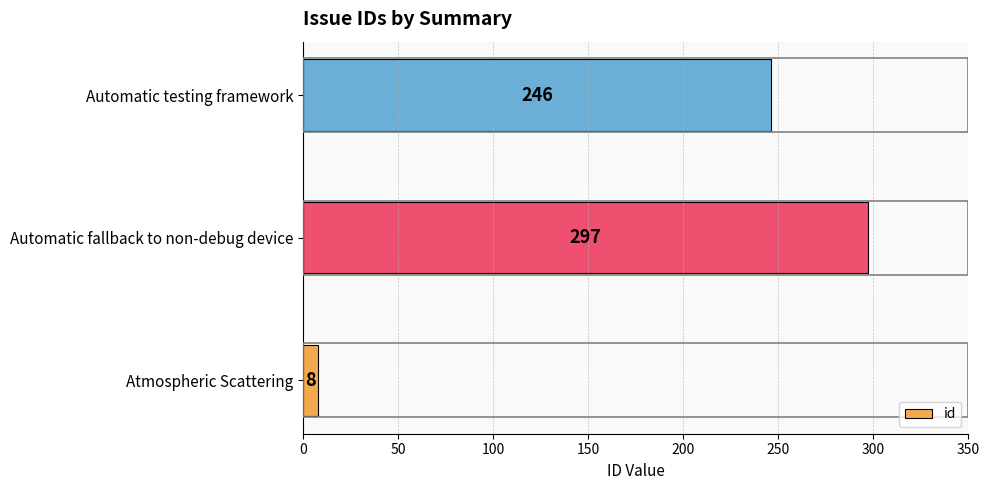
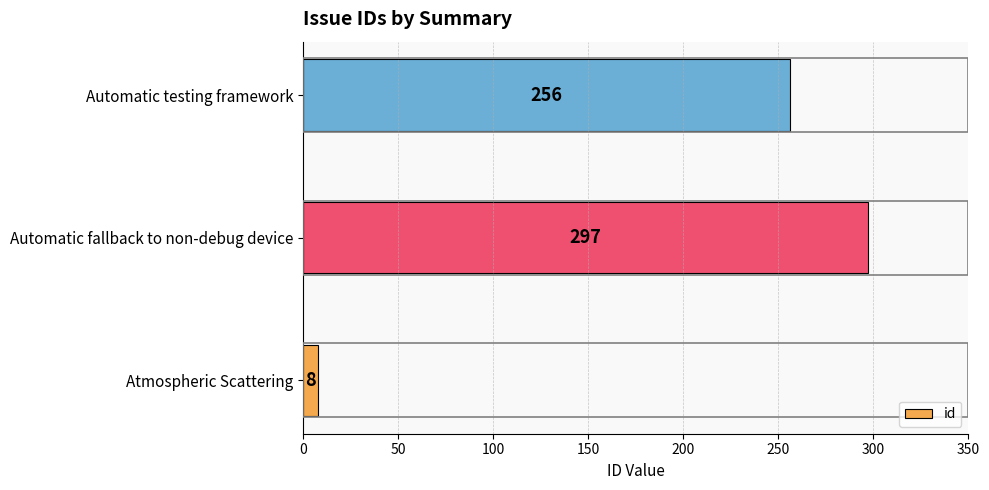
Automatic testing framework: 246 -> 256
